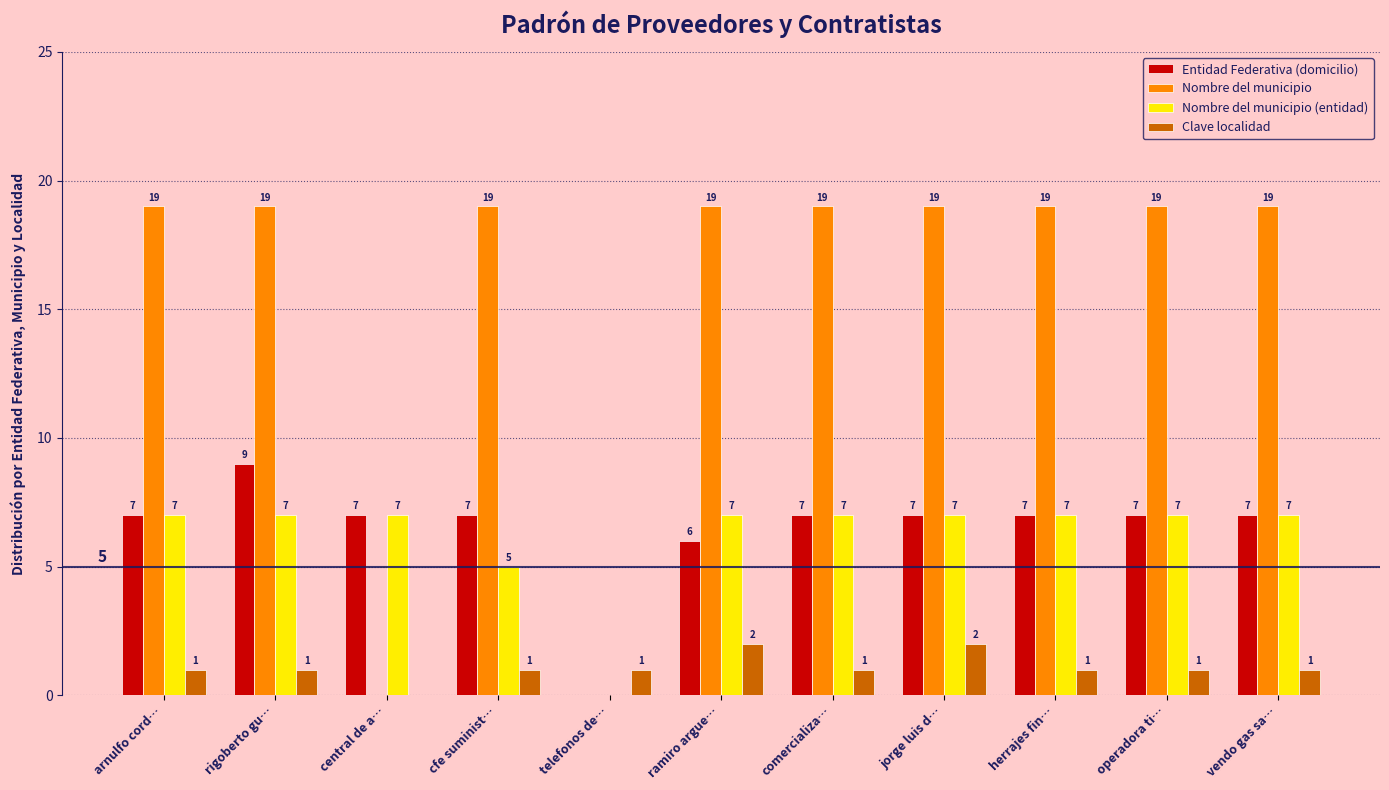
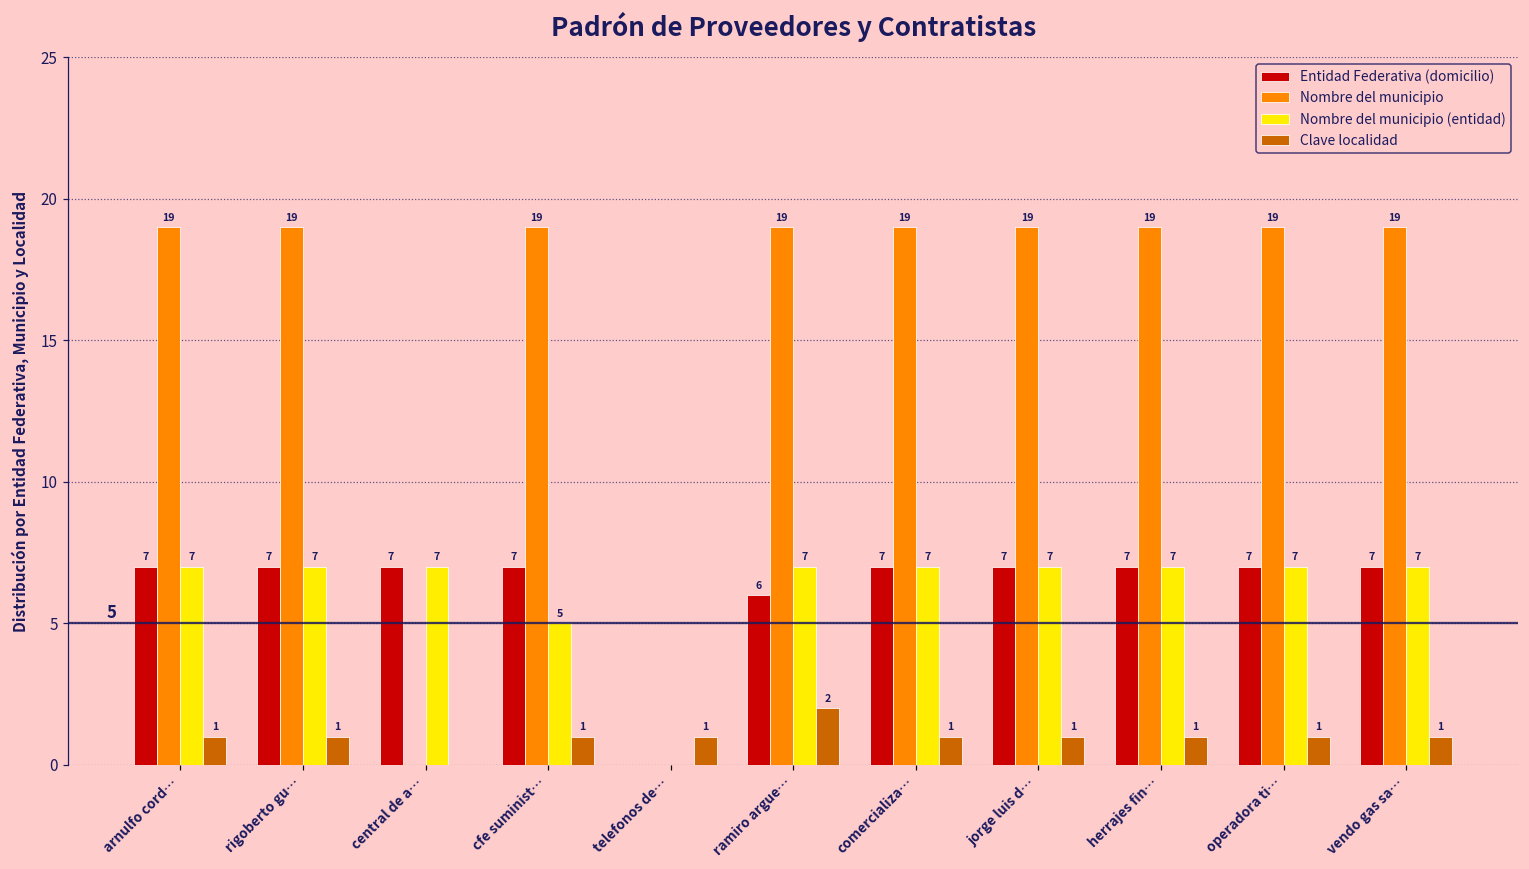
Entidad Federativa (domicilio), rigoberto gu…: 9 -> 7
Clave localidad, jorge luis d…: 2 -> 1
